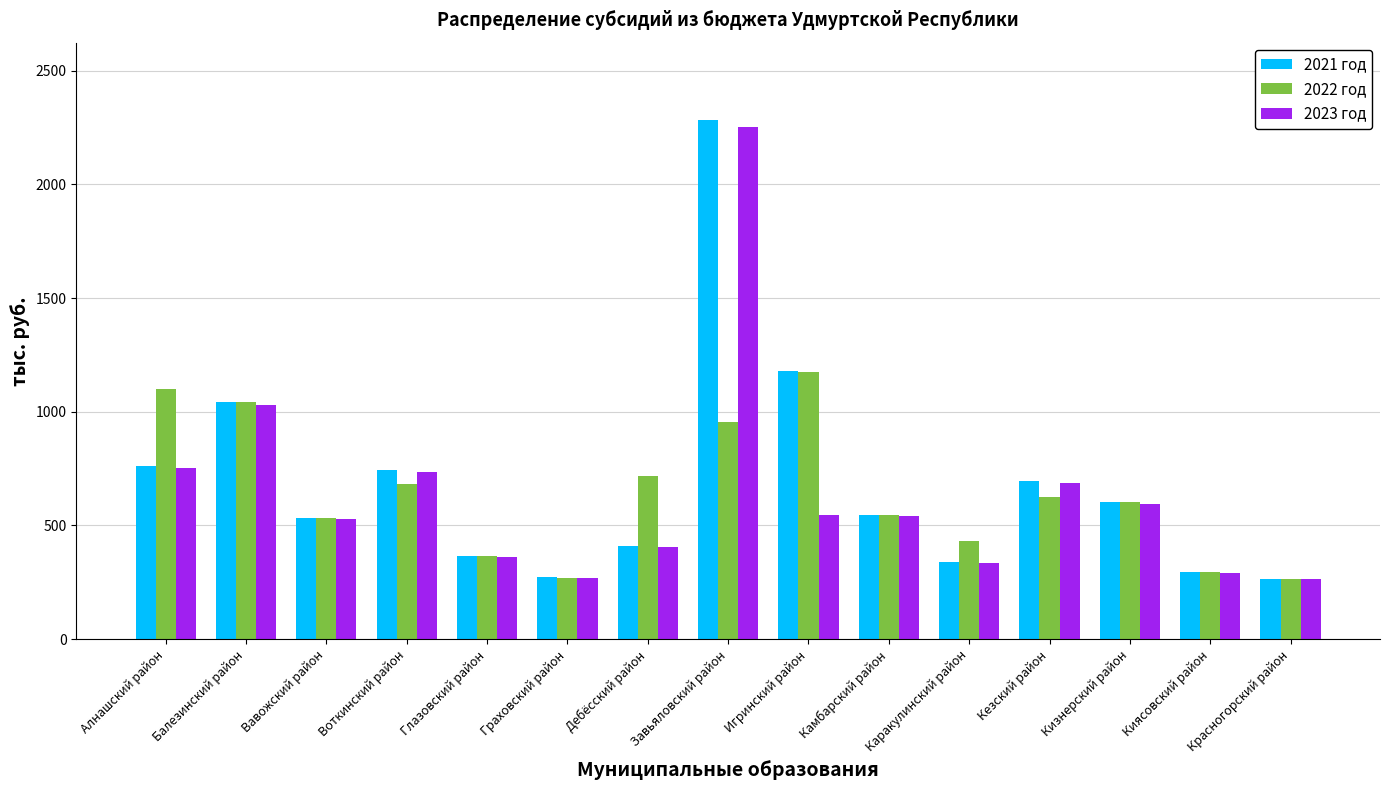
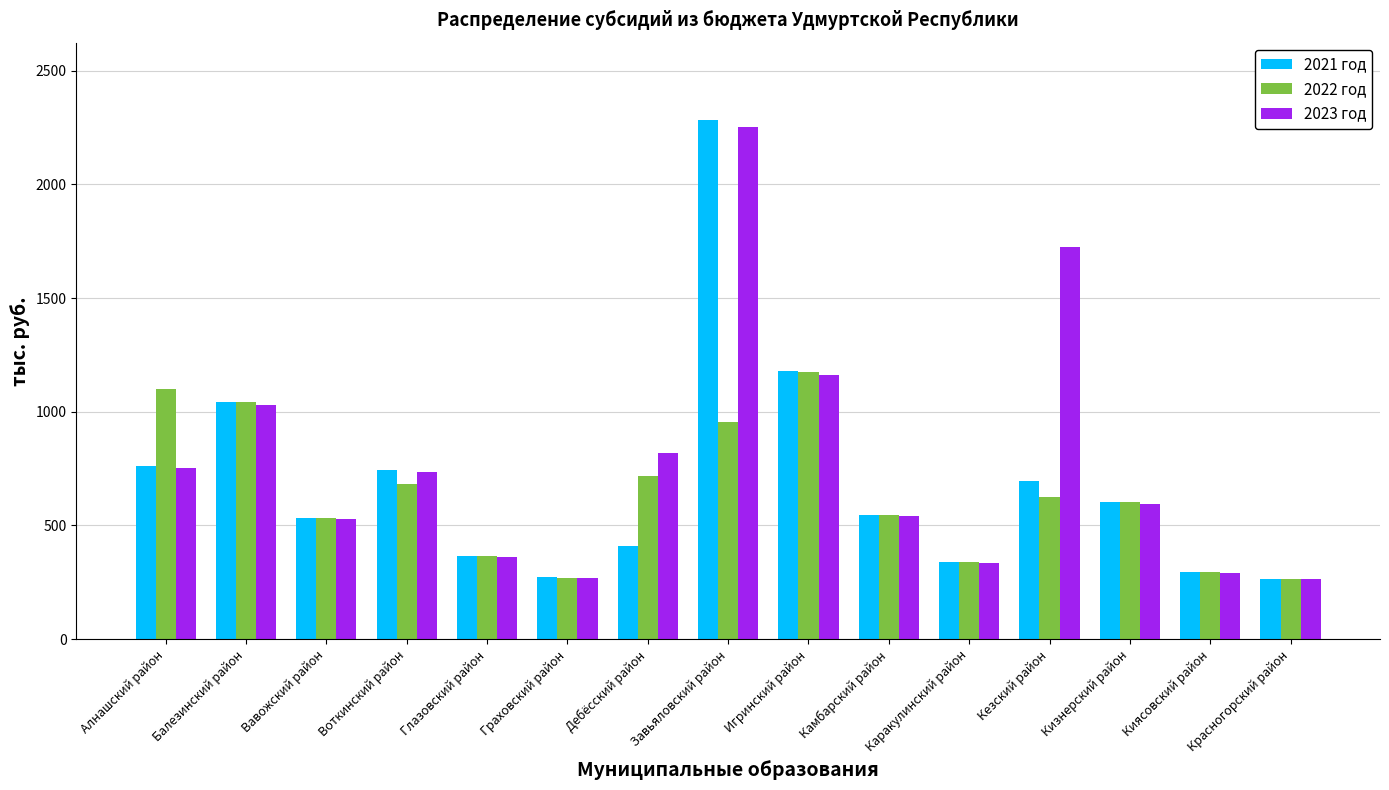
2023 год, Дебёсский район: 410 -> 820
2023 год, Игринский район: 550 -> 1160
2022 год, Каракулинский район: 430 -> 340
2023 год, Кезский район: 690 -> 1720
